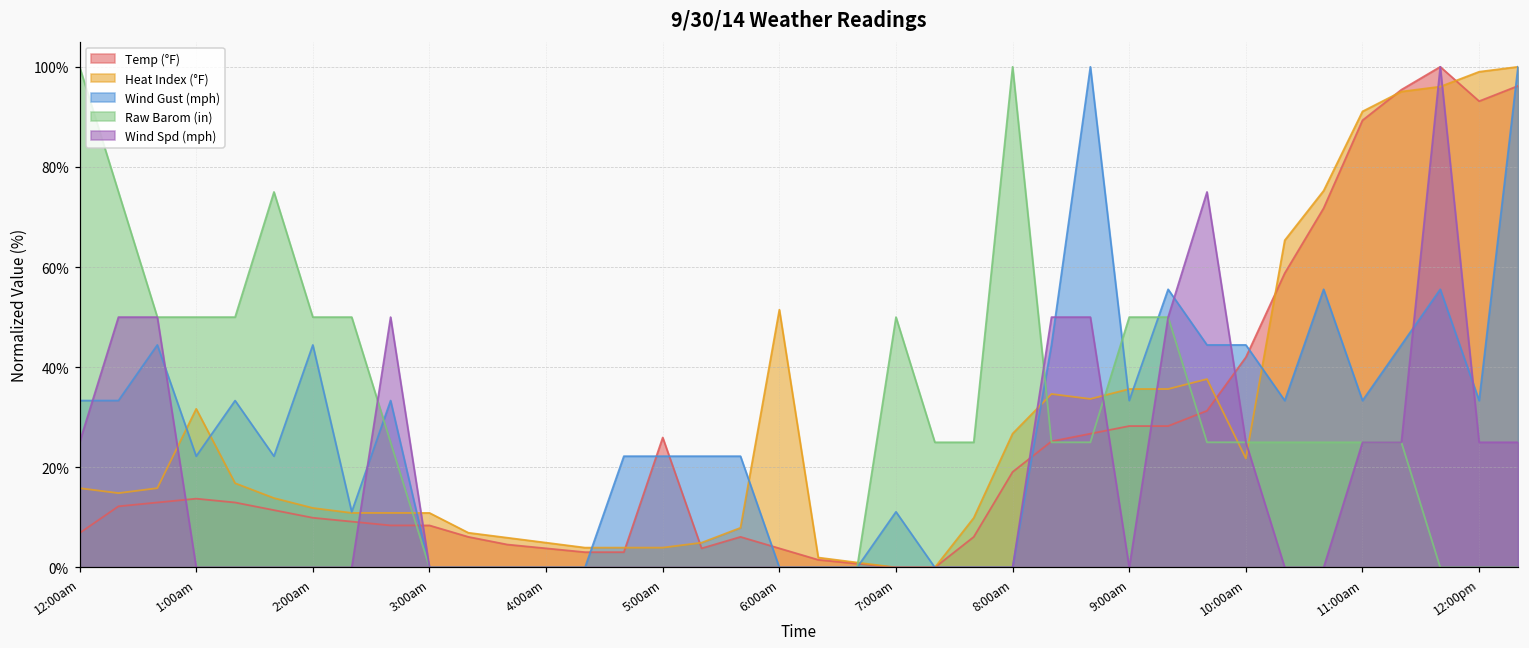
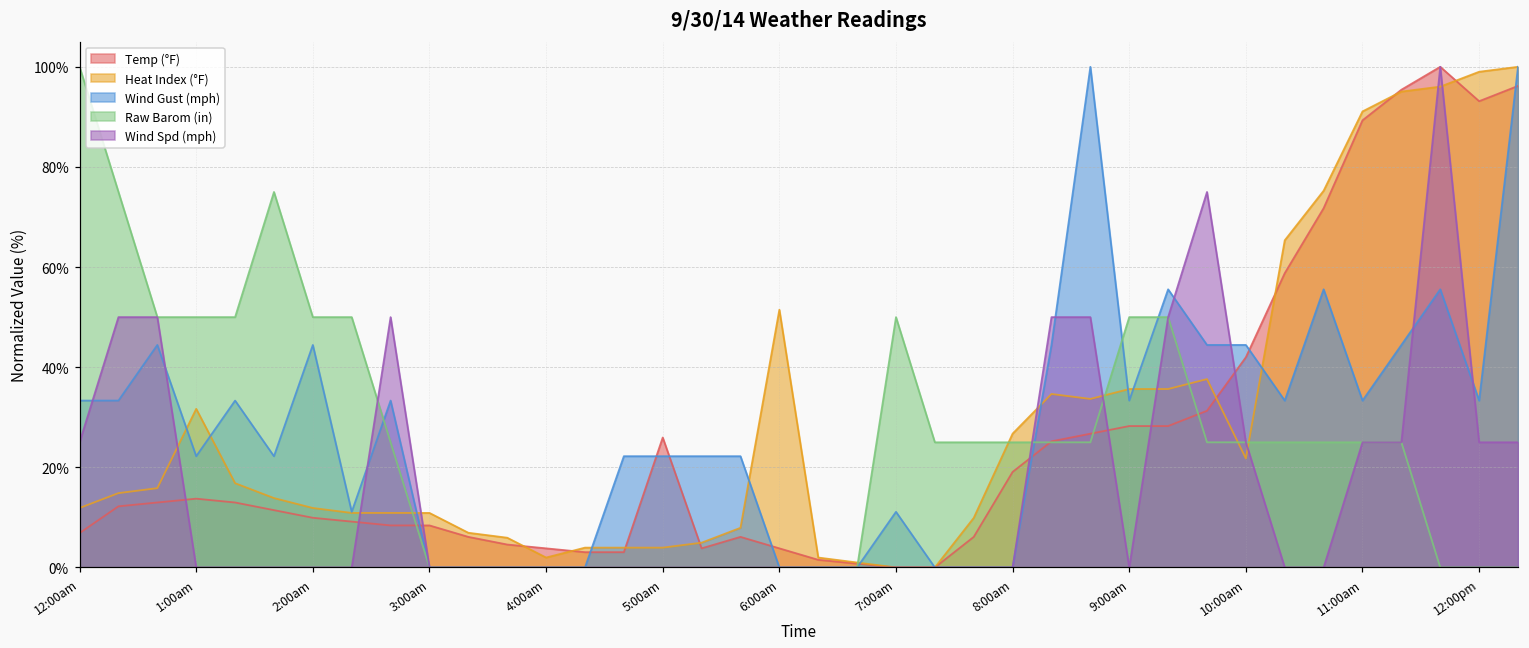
Heat Index (°F), 12:00am: 16% -> 12%
Heat Index (°F), 4:00am: 5% -> 2%
Raw Barom (in), 8:00am: 100% -> 25%
